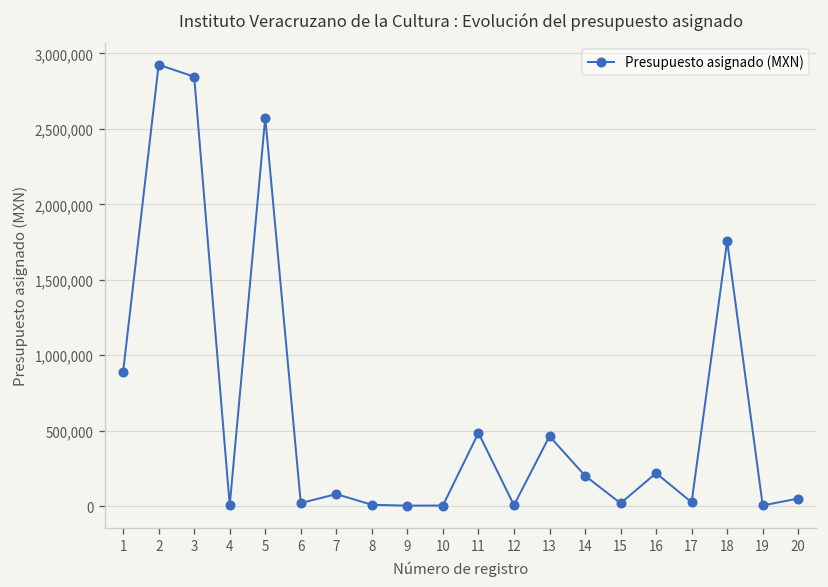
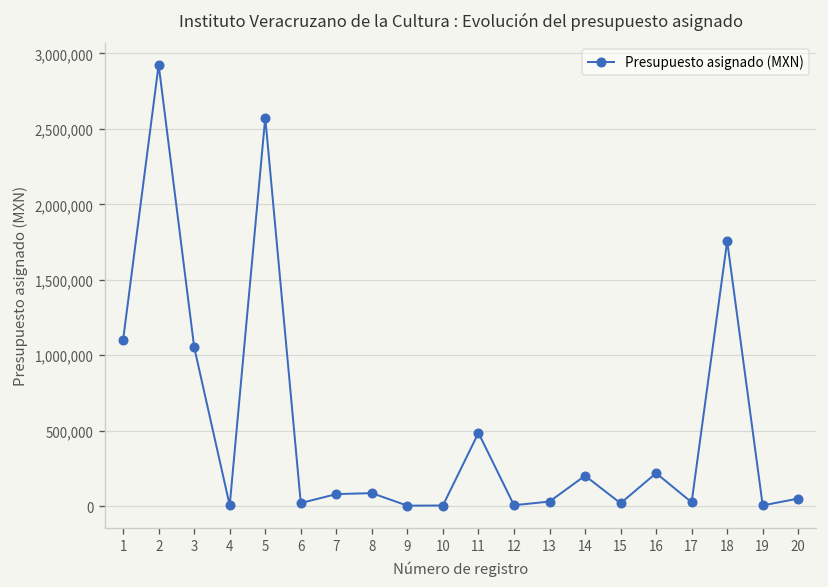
1: 890,000 -> 1,100,000
3: 2,850,000 -> 1,050,000
8: 10,000 -> 90,000
13: 460,000 -> 30,000
